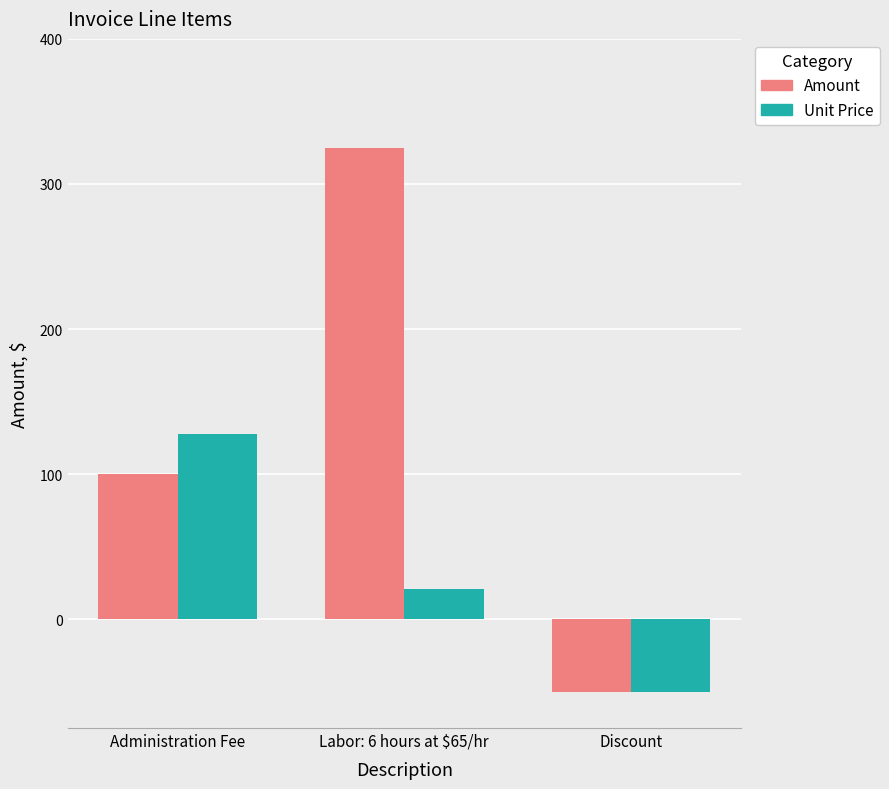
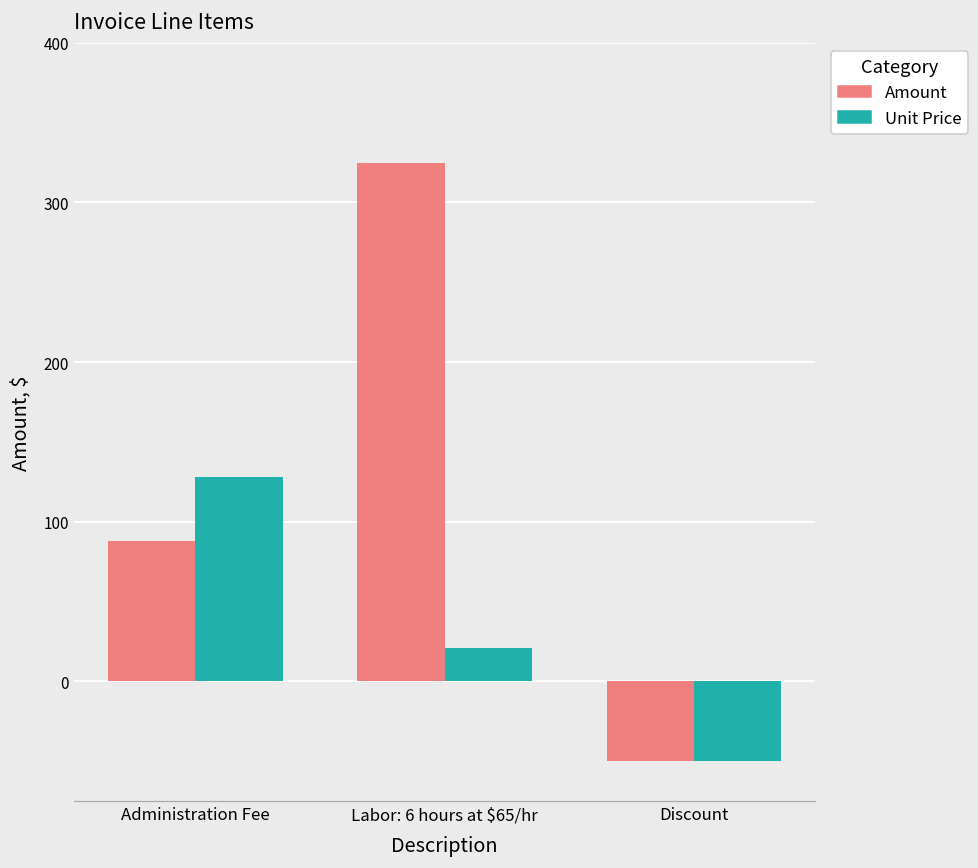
Amount, Administration Fee: 100 -> 88
